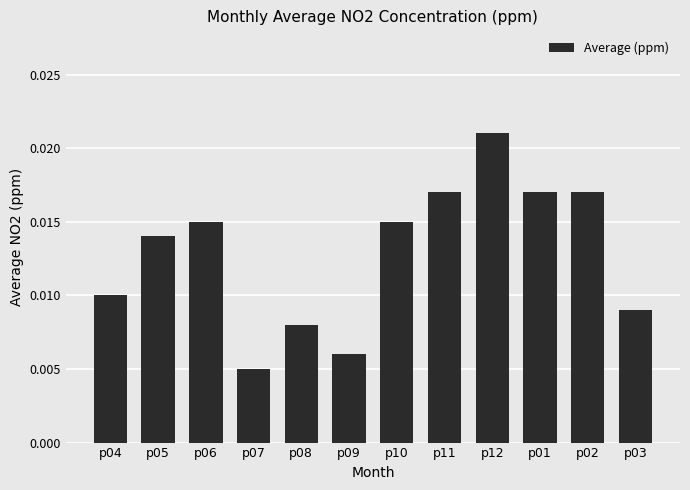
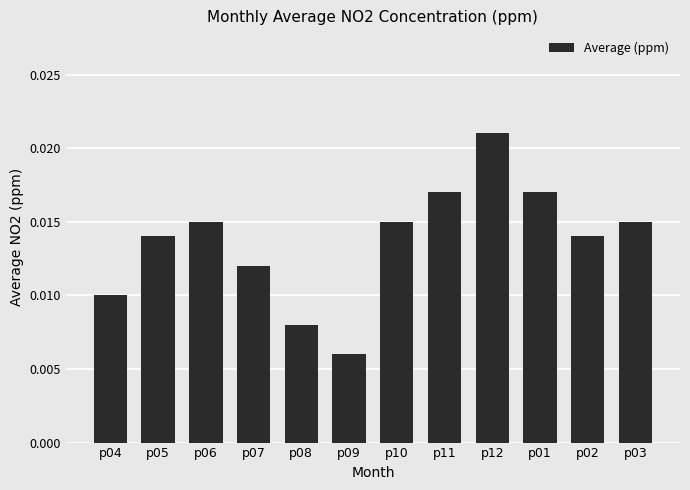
p07: 0.005 -> 0.012
p02: 0.017 -> 0.014
p03: 0.009 -> 0.015
